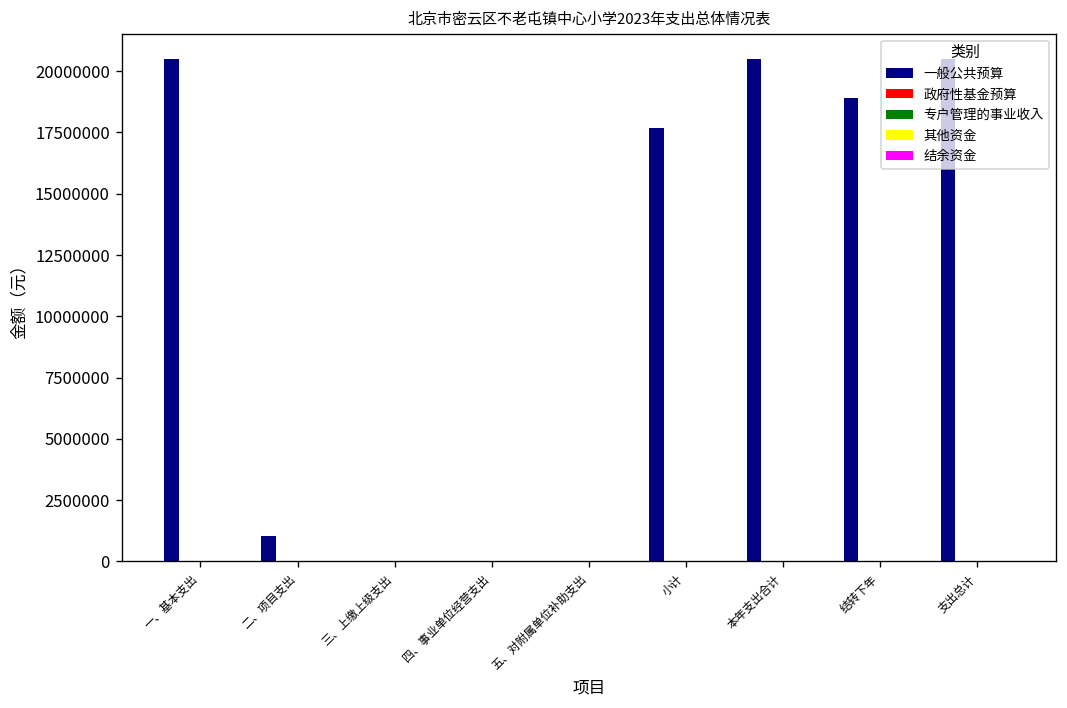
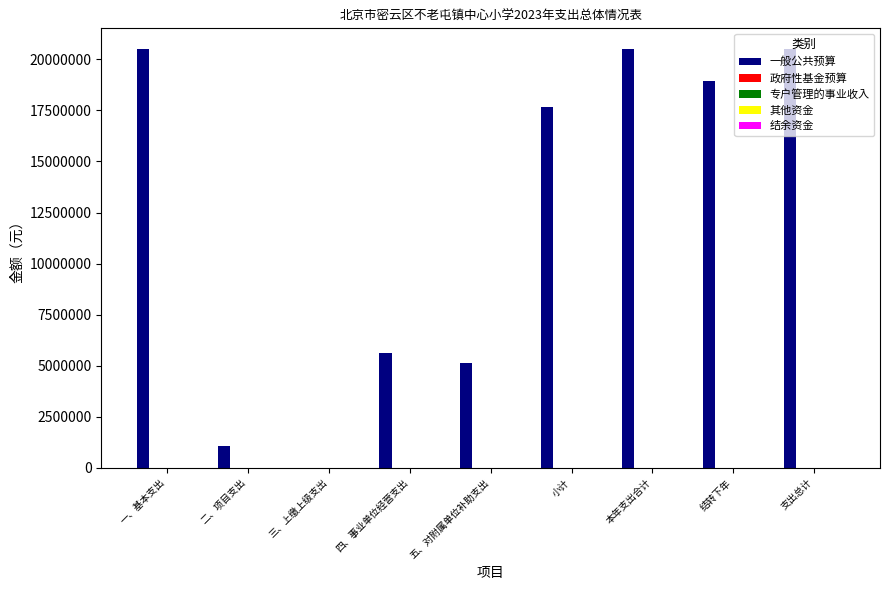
一般公共预算, 四、事业单位经营支出: 0 -> 5600000
一般公共预算, 五、对附属单位补助支出: 0 -> 5100000
